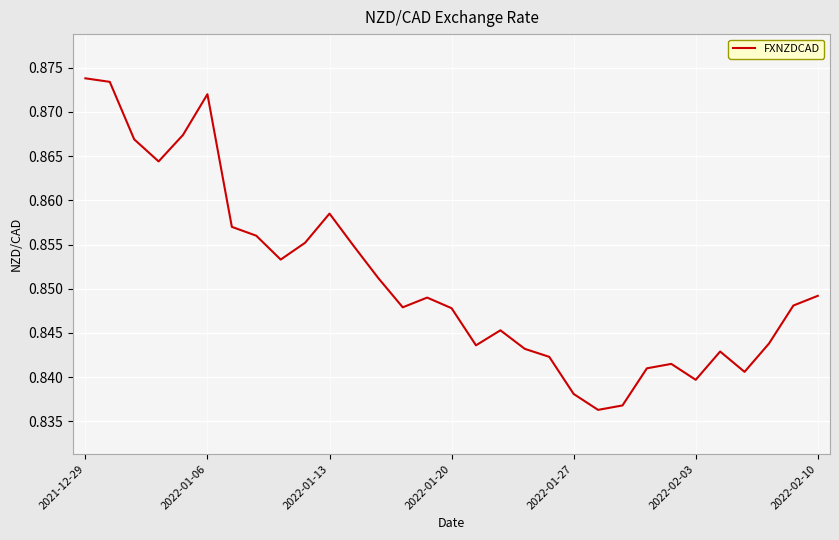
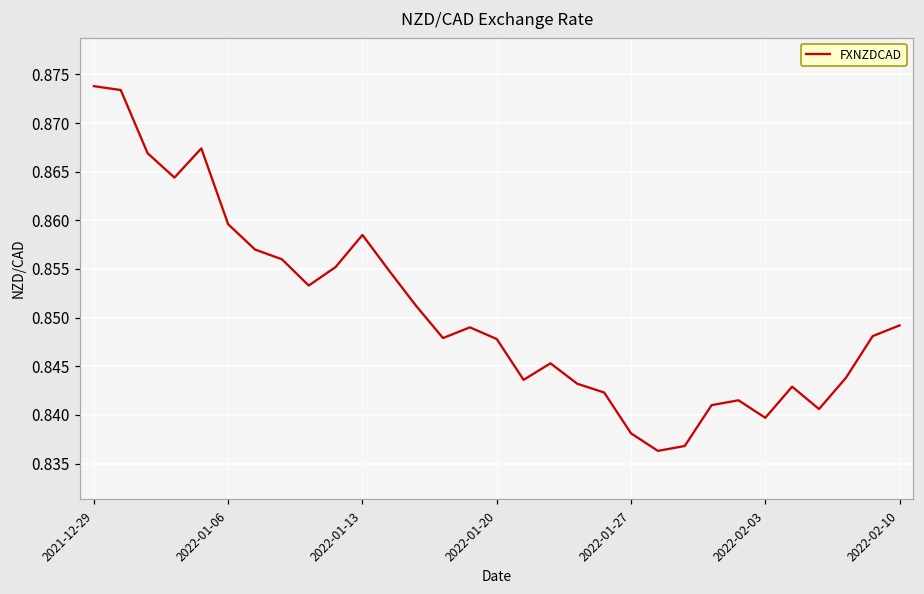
2022-01-06: 0.872 -> 0.860
